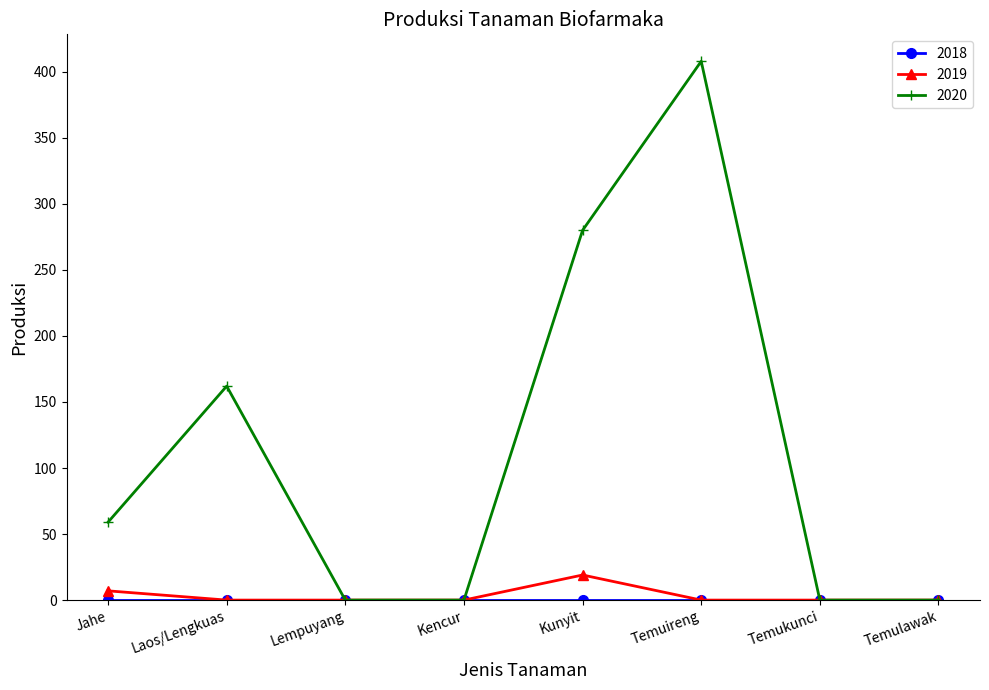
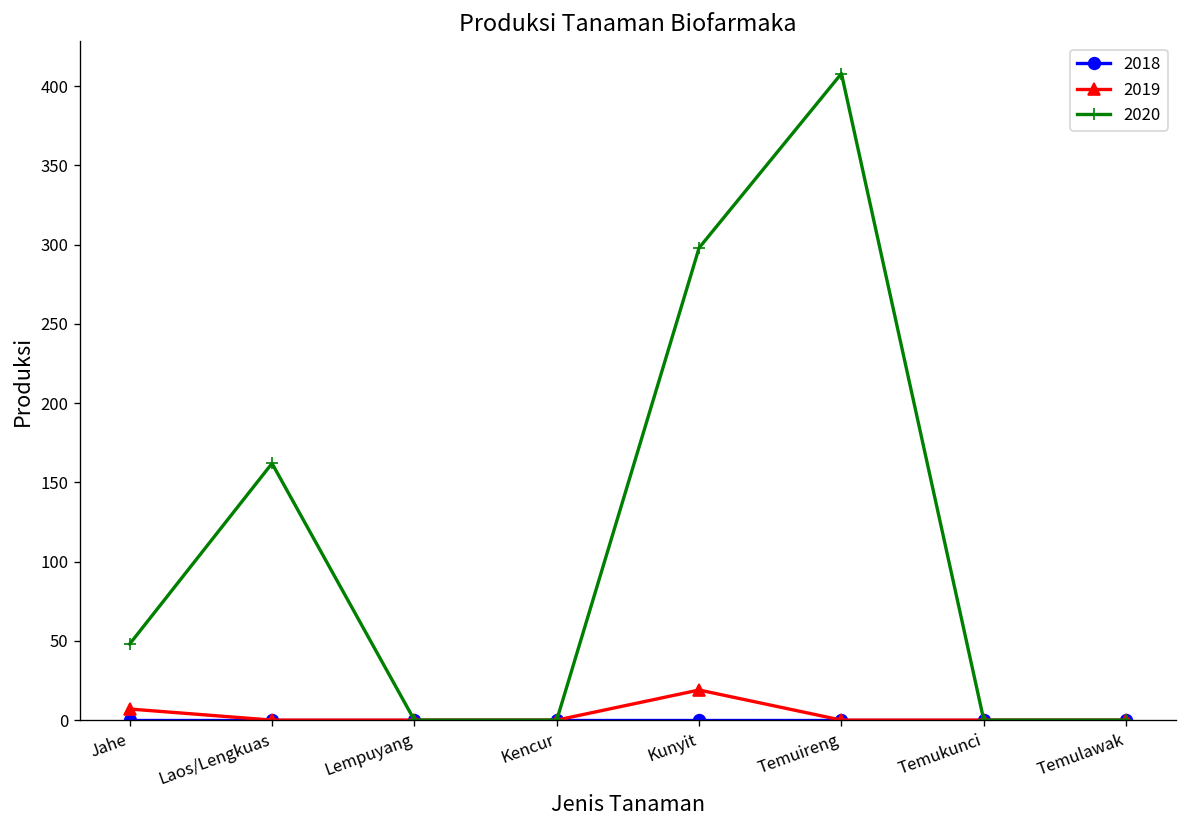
2020, Jahe: 59 -> 48
2020, Kunyit: 280 -> 298
